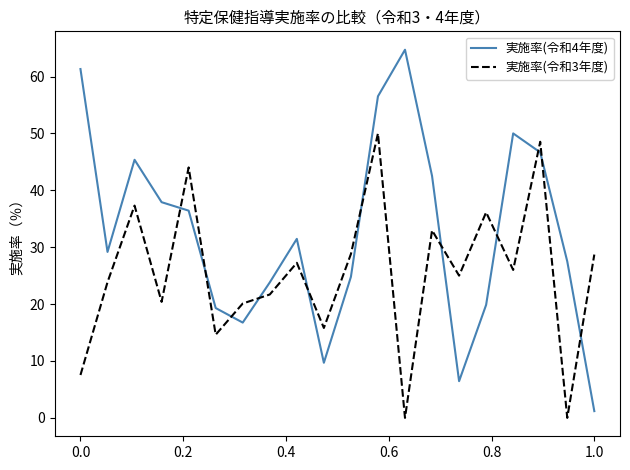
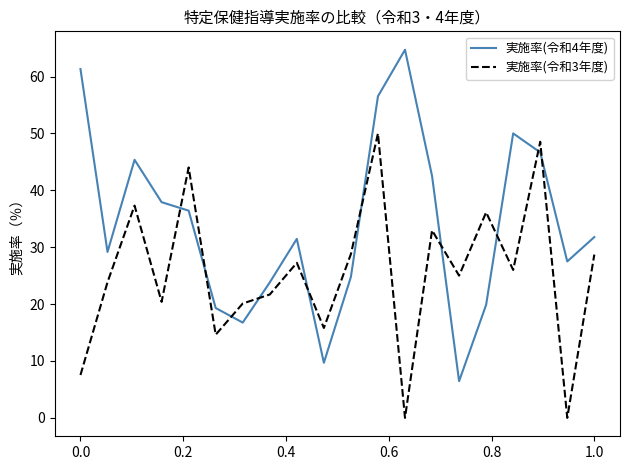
実施率(令和4年度), 1.0: 1 -> 32
